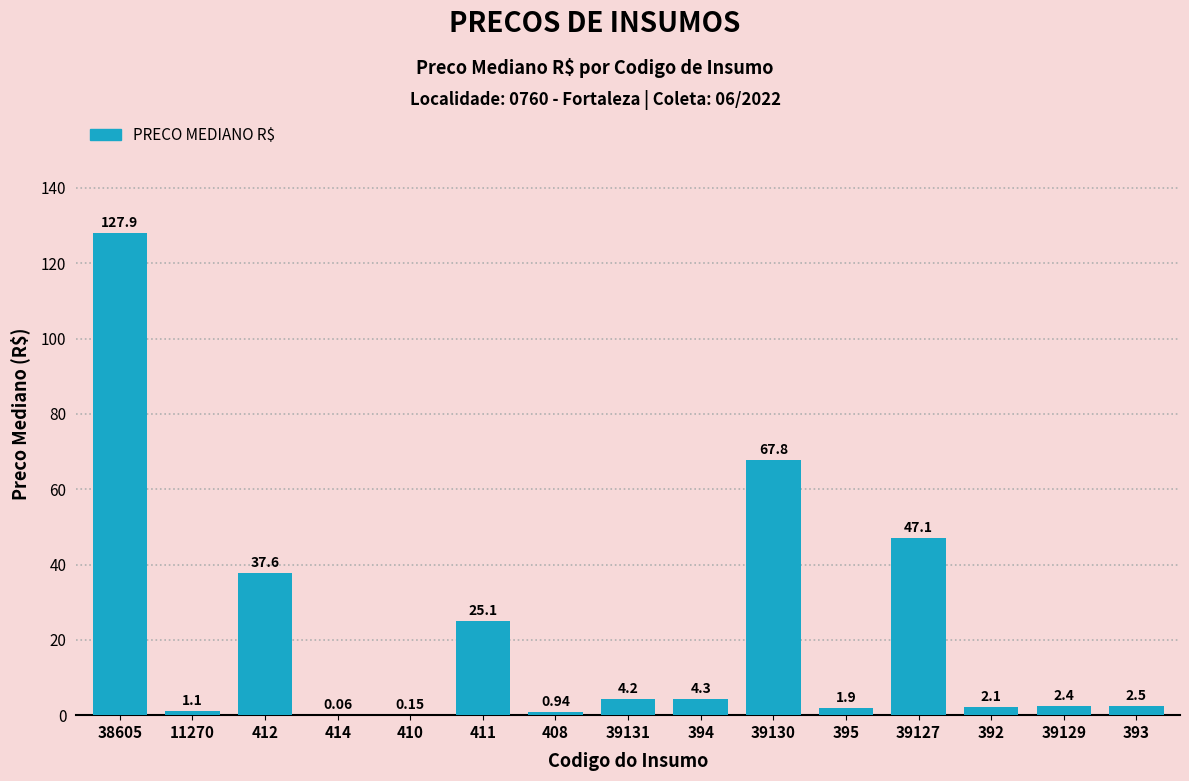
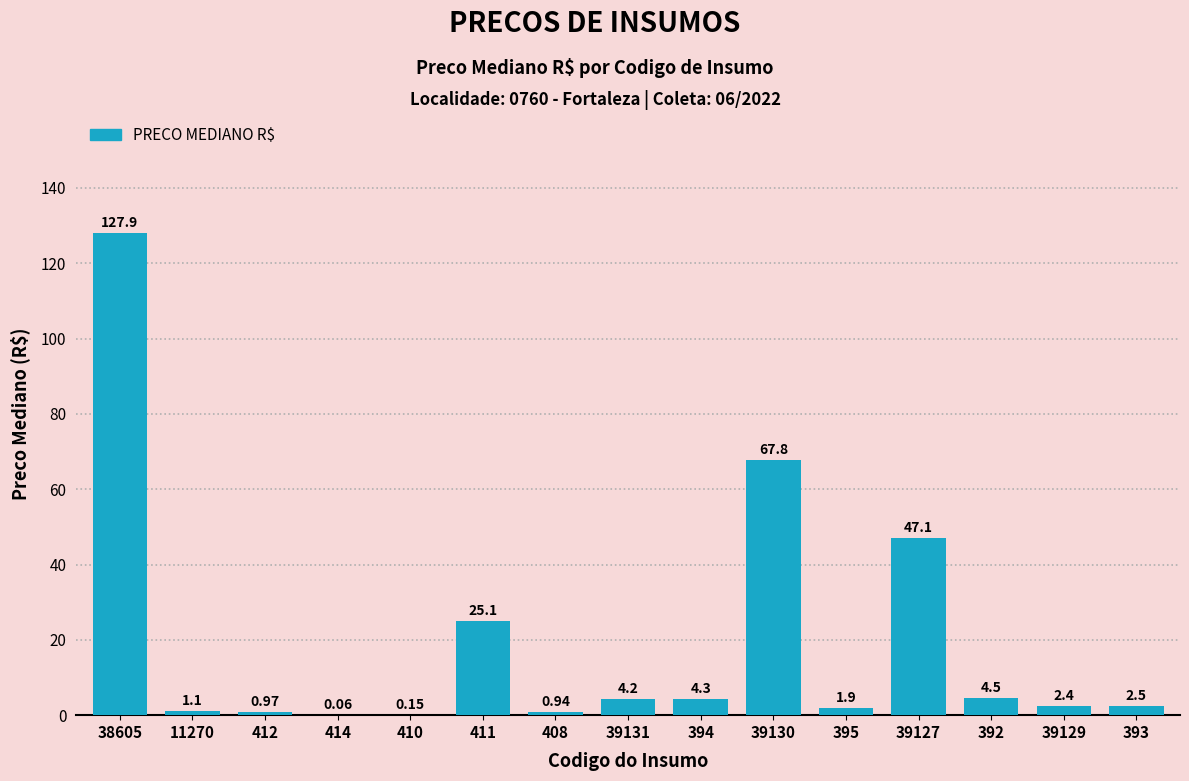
412: 37.6 -> 0.97
392: 2.1 -> 4.5
